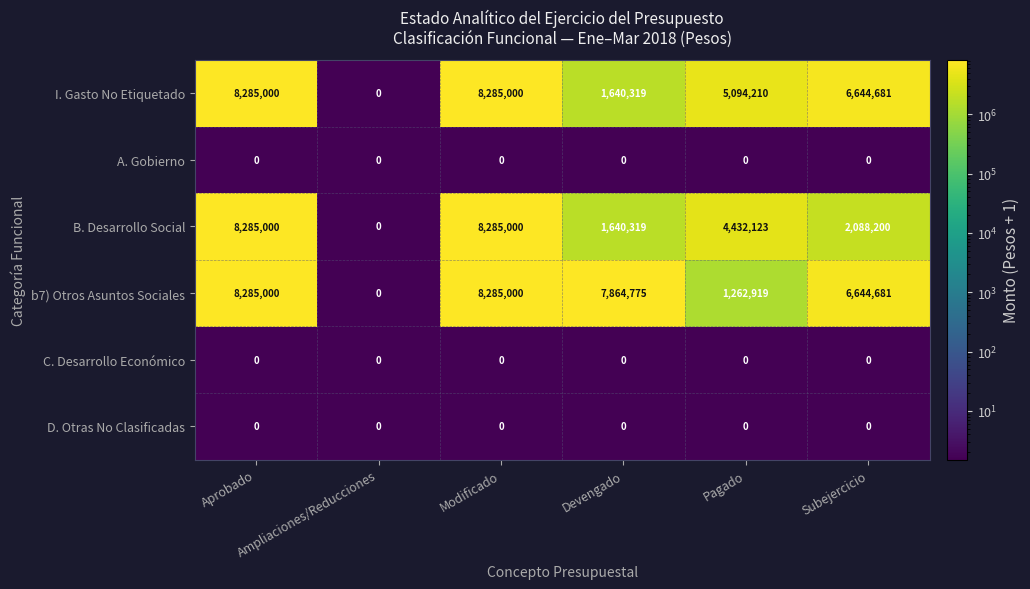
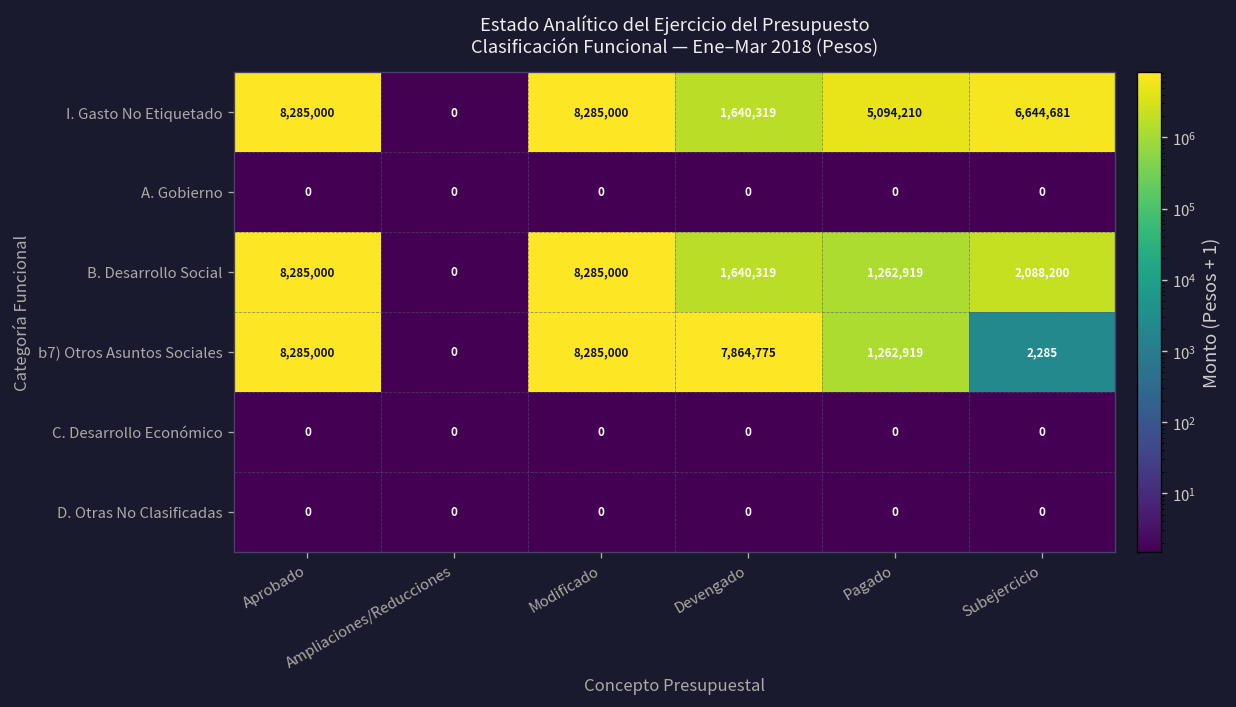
B. Desarrollo Social, Pagado: 4,432,123 -> 1,262,919
b7) Otros Asuntos Sociales, Subejercicio: 6,644,681 -> 2,285
